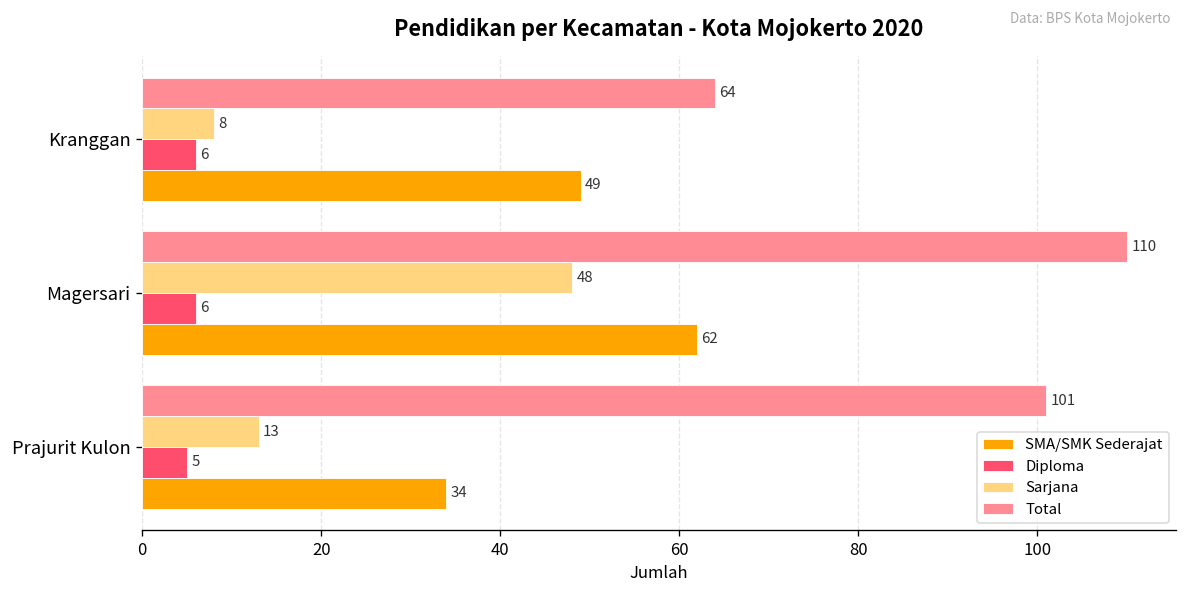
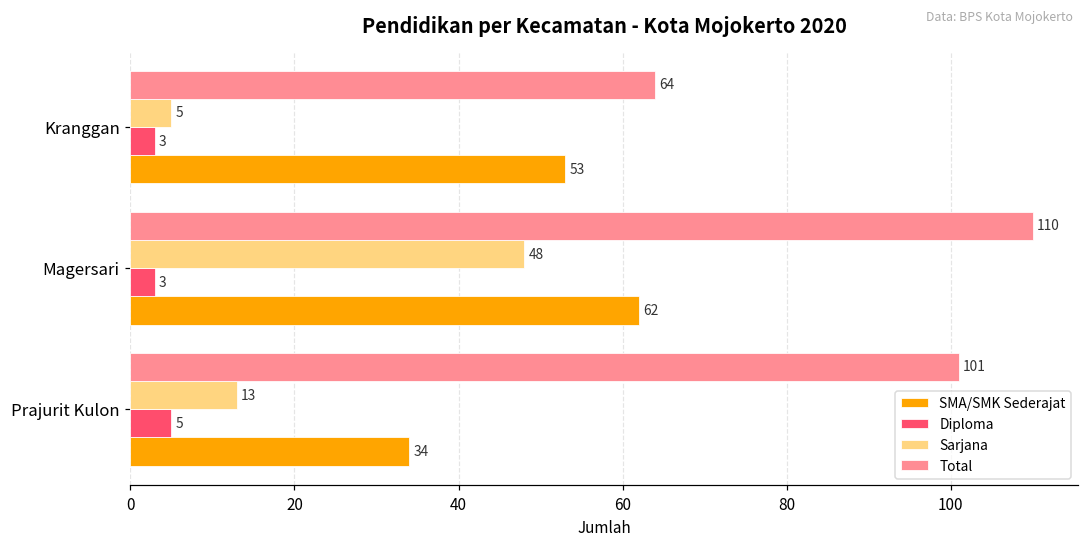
Sarjana, Kranggan: 8 -> 5
Diploma, Kranggan: 6 -> 3
SMA/SMK Sederajat, Kranggan: 49 -> 53
Diploma, Magersari: 6 -> 3
